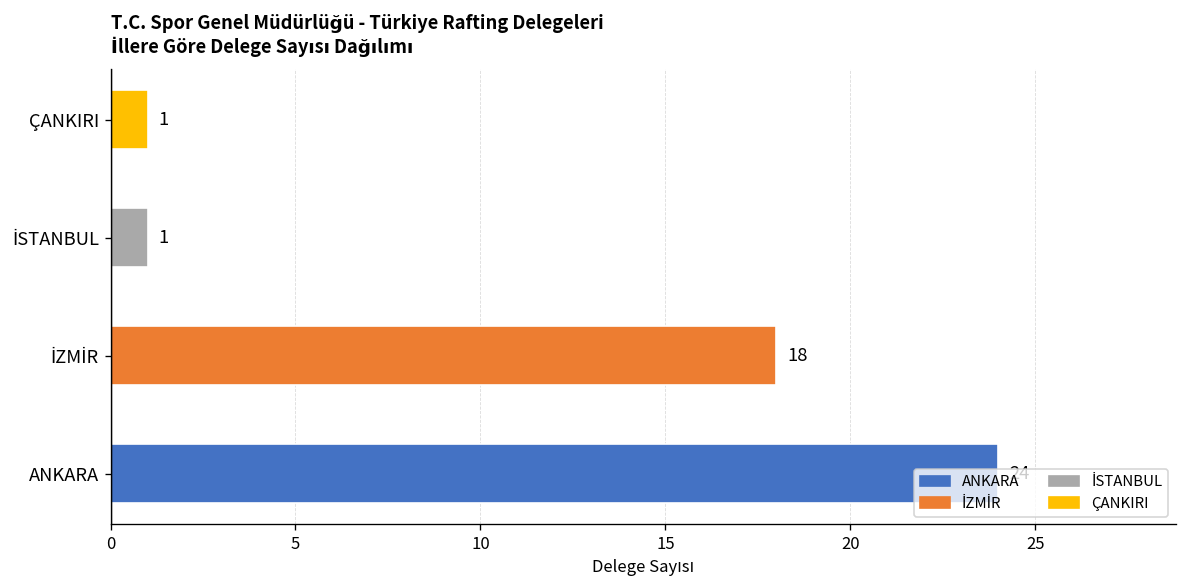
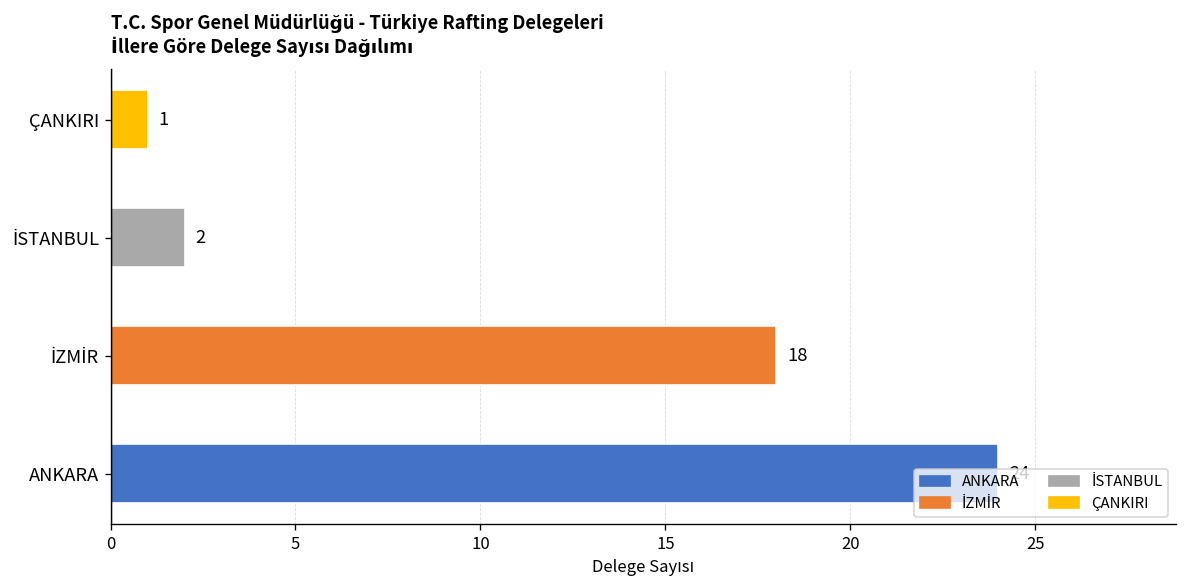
İSTANBUL: 1 -> 2
